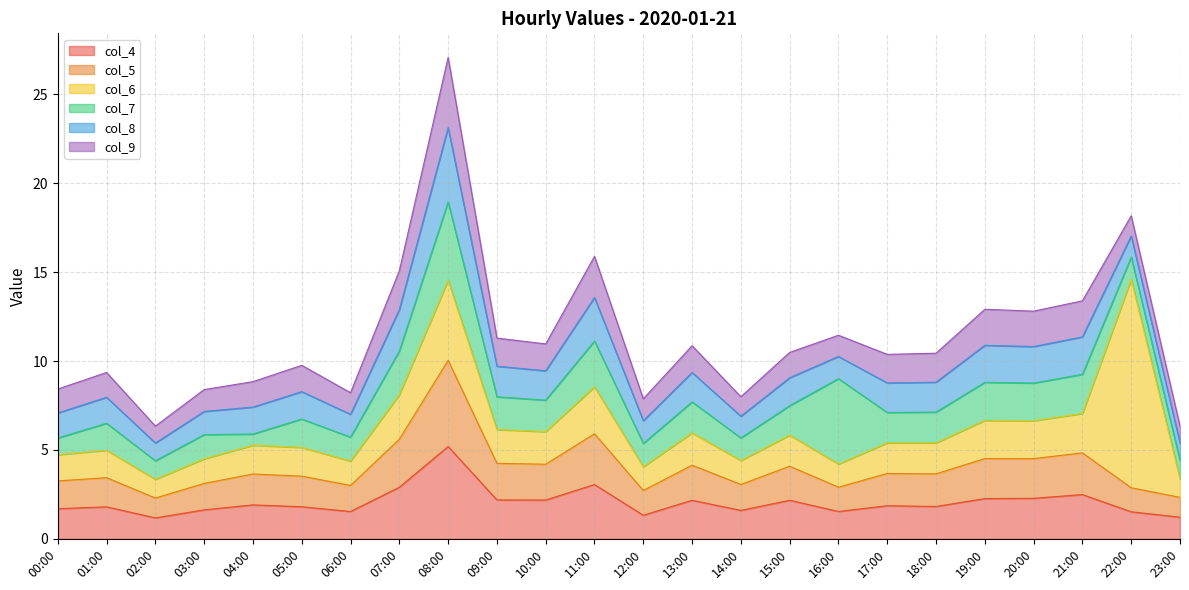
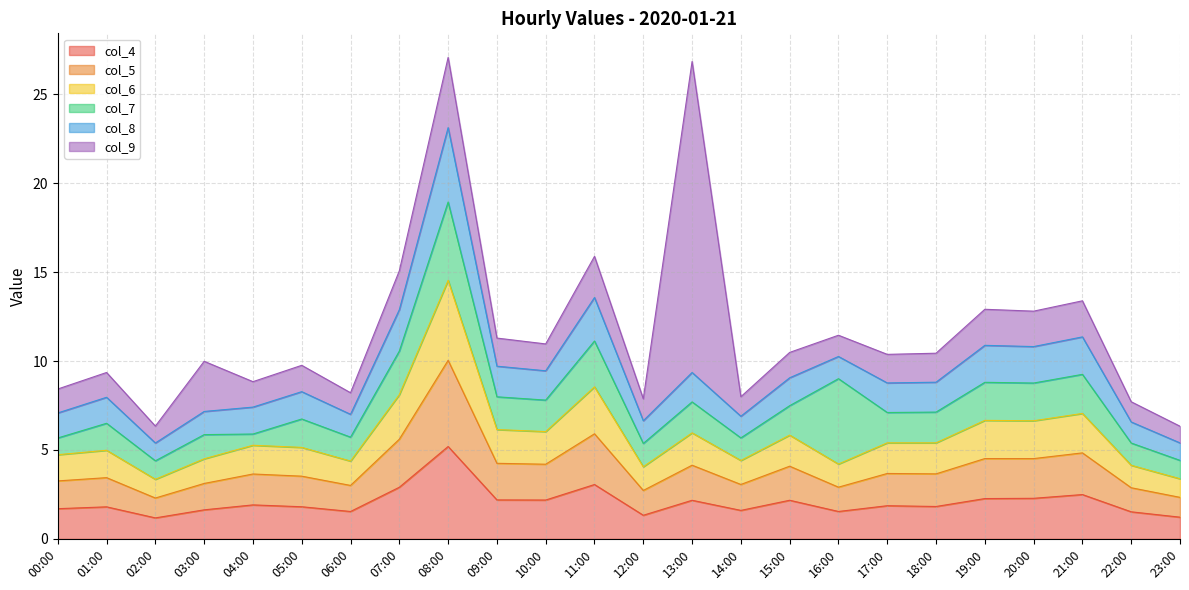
col_9, 03:00: 1.2 -> 2.8
col_9, 13:00: 1.5 -> 17.5
col_6, 22:00: 11.7 -> 1.3
